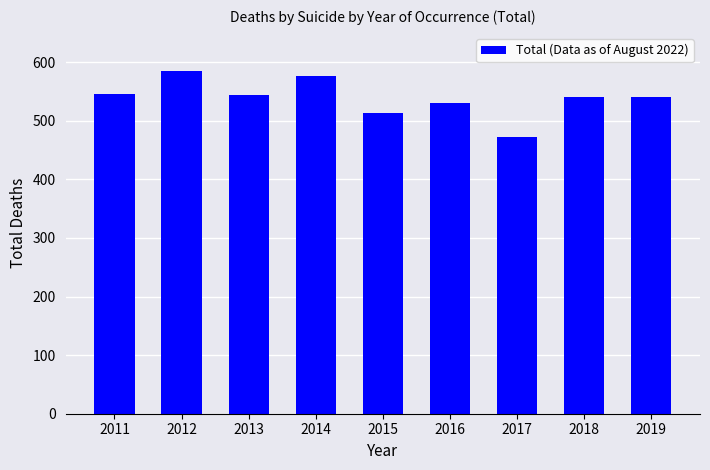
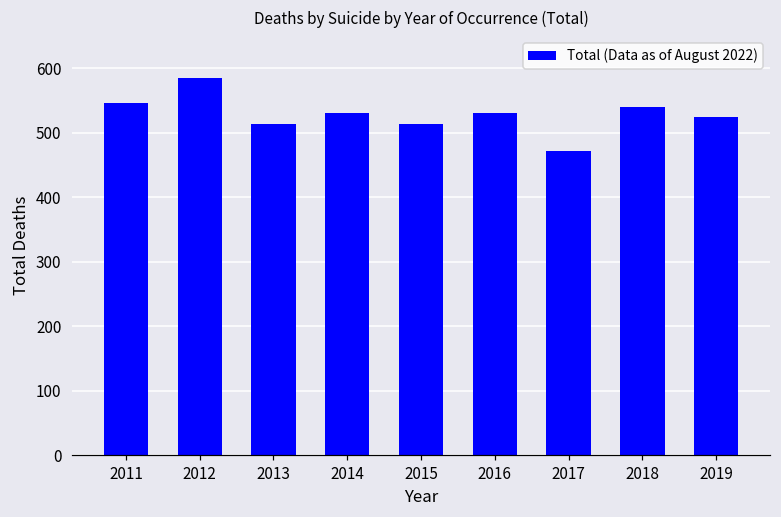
2013: 540 -> 510
2014: 580 -> 530
2019: 540 -> 520
